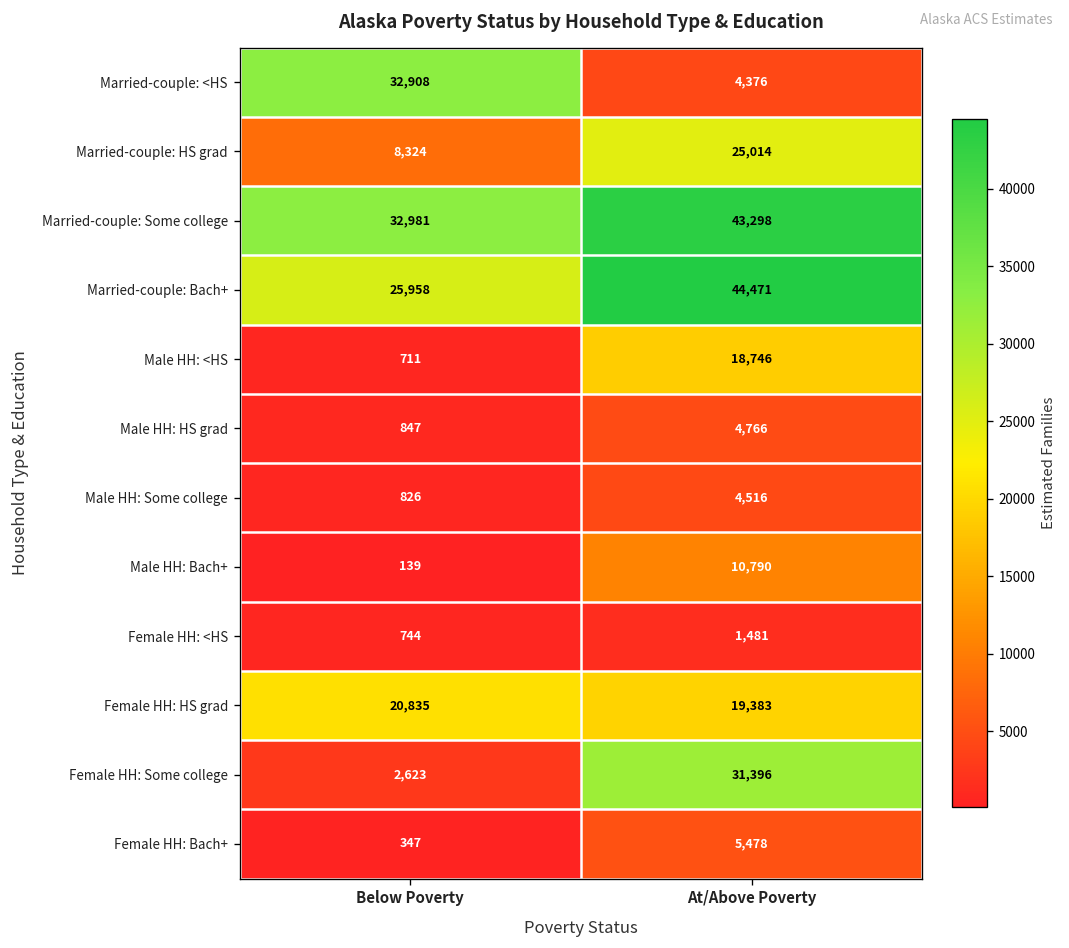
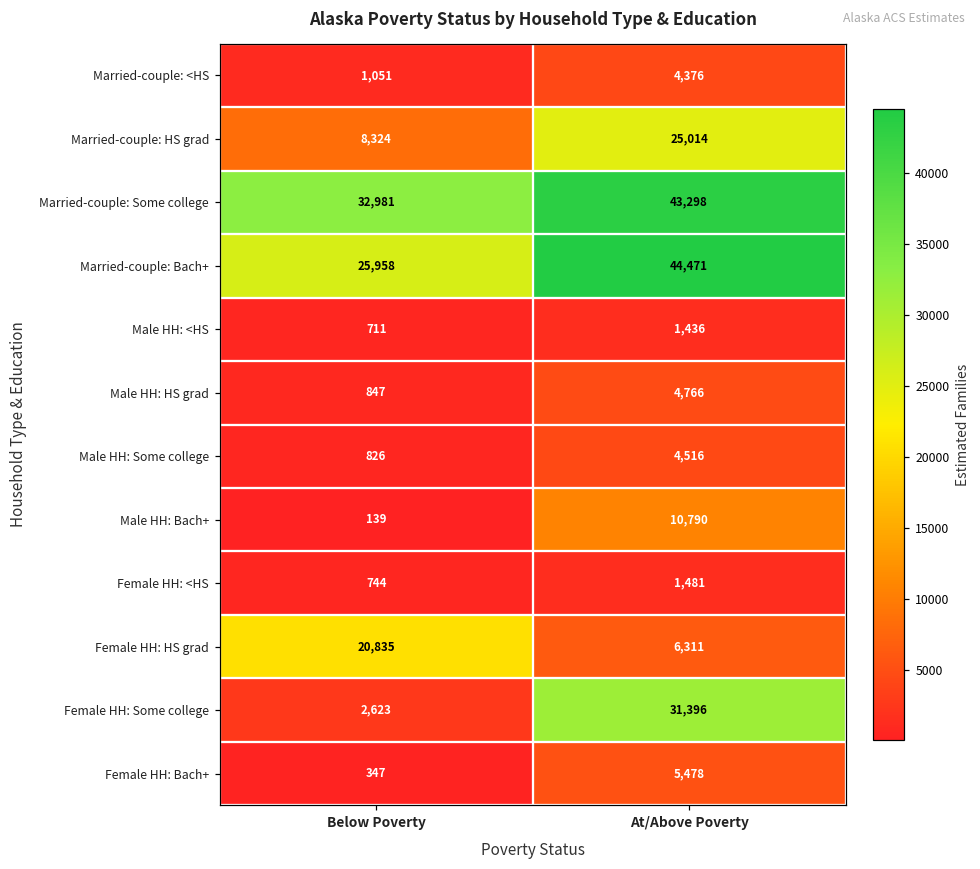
Married-couple: <HS, Below Poverty: 32,908 -> 1,051
Male HH: <HS, At/Above Poverty: 18,746 -> 1,436
Female HH: HS grad, At/Above Poverty: 19,383 -> 6,311
